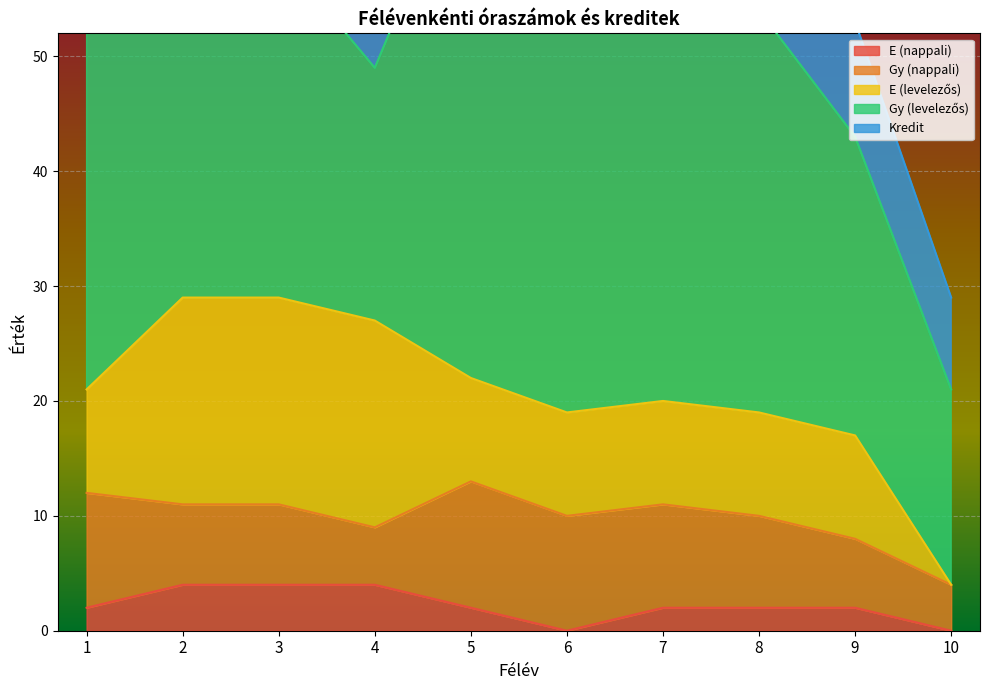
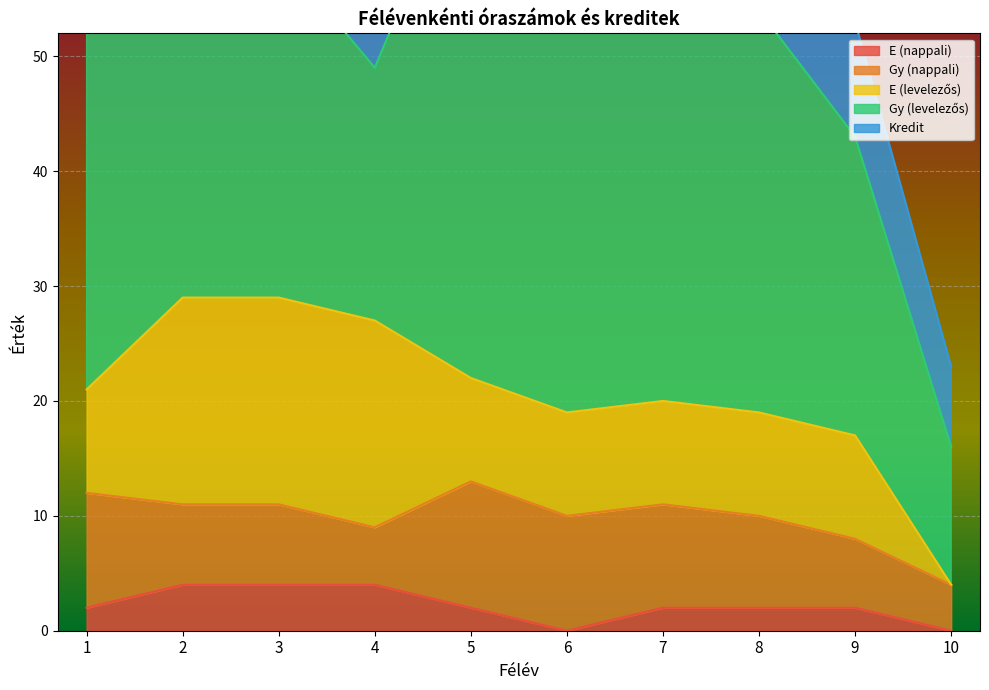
Gy (levelezős), 10: 17 -> 12
Kredit, 10: 8 -> 7
